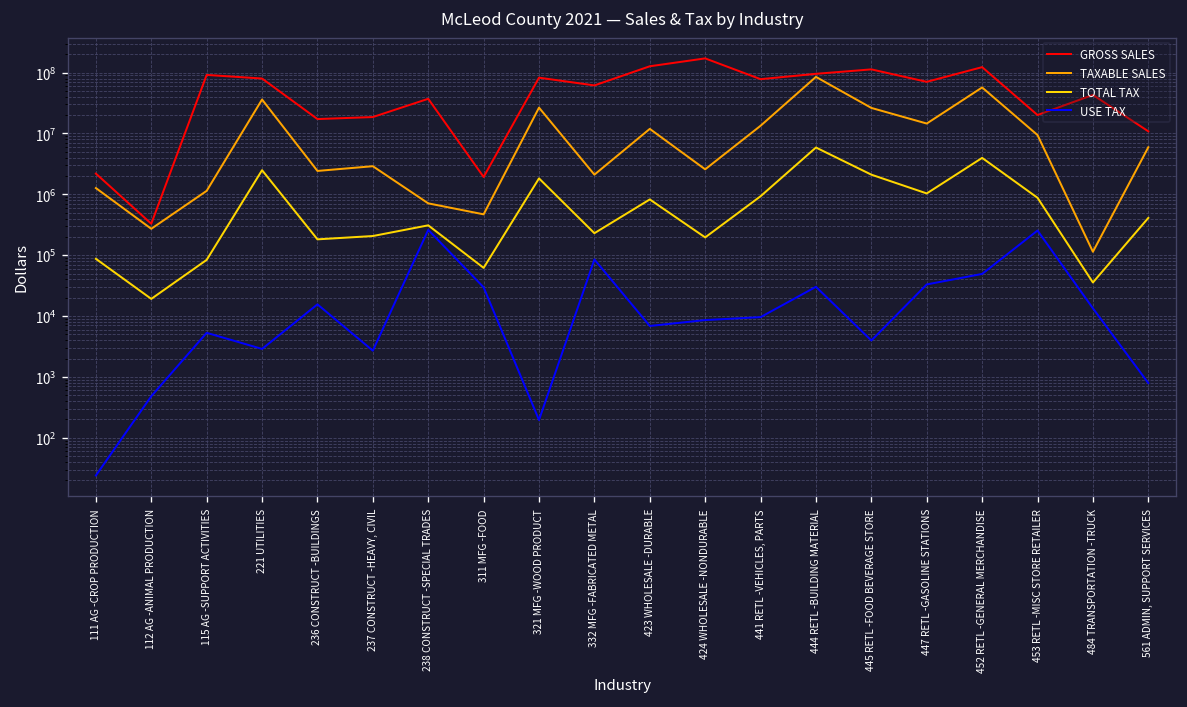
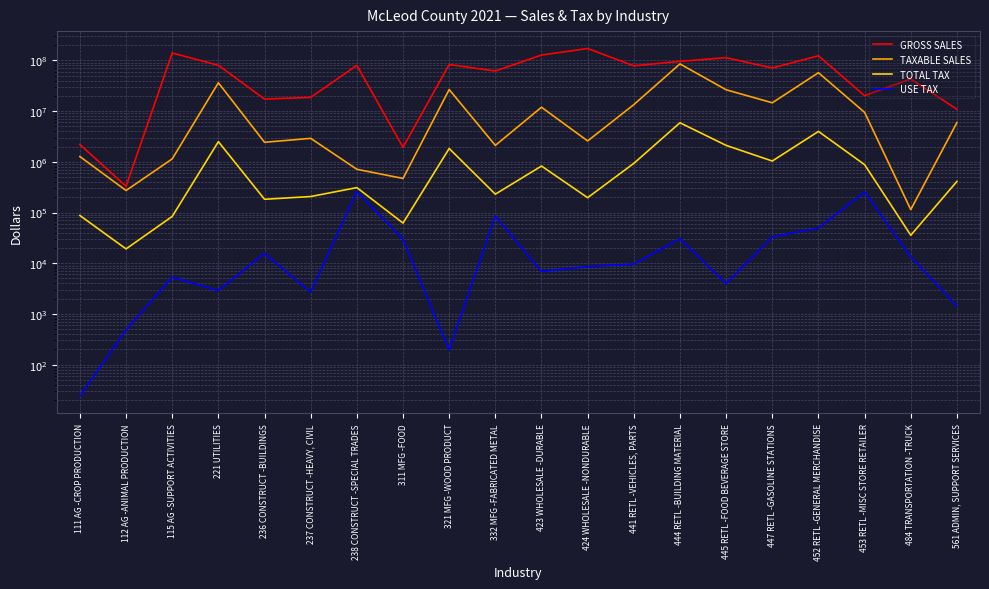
GROSS SALES, 115 AG -SUPPORT ACTIVITIES: 90000000 -> 140000000
GROSS SALES, 238 CONSTRUCT -SPECIAL TRADES: 40000000 -> 80000000
USE TAX, 561 ADMIN, SUPPORT SERVICES: 800 -> 1400
